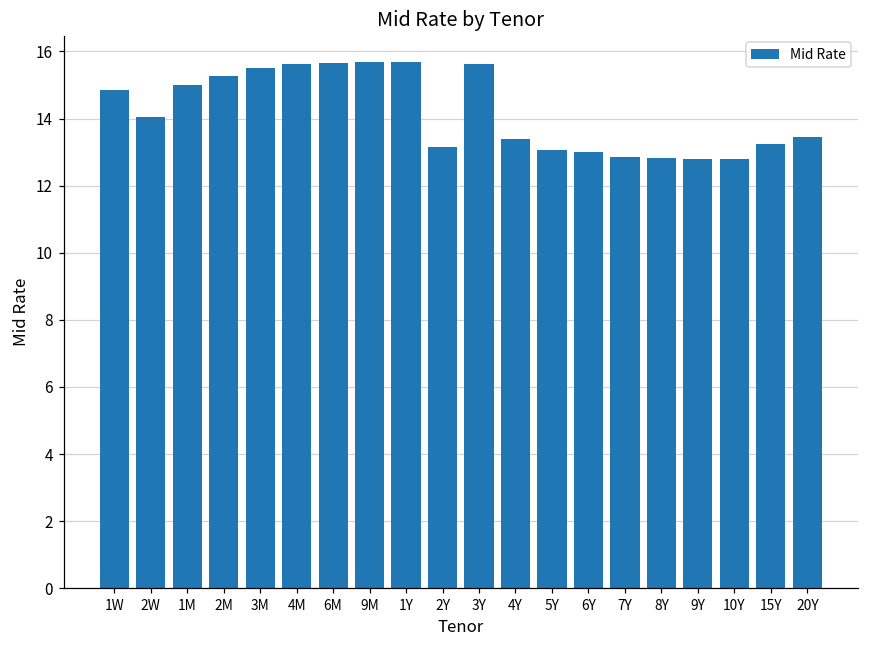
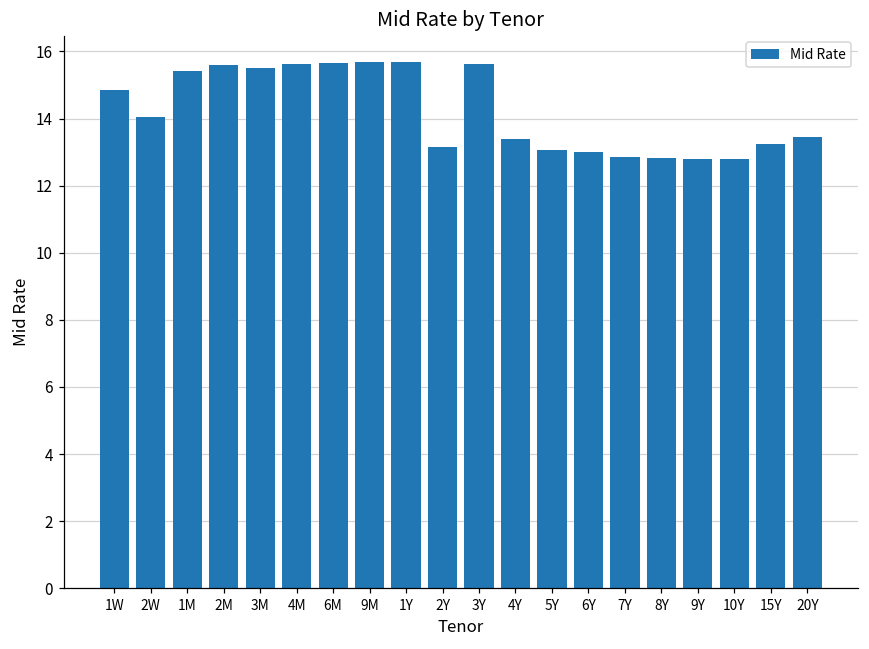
1M: 15.0 -> 15.4
2M: 15.3 -> 15.6
